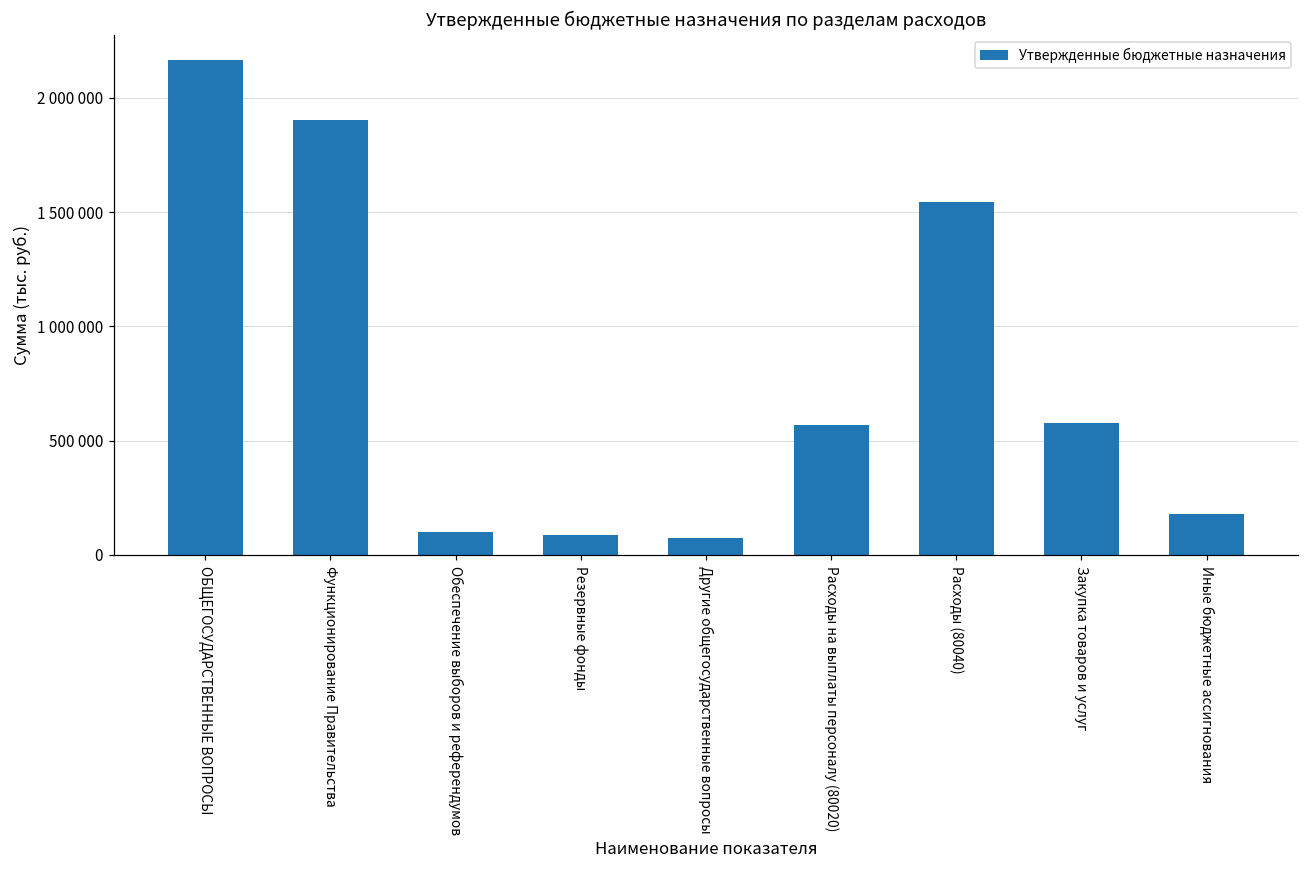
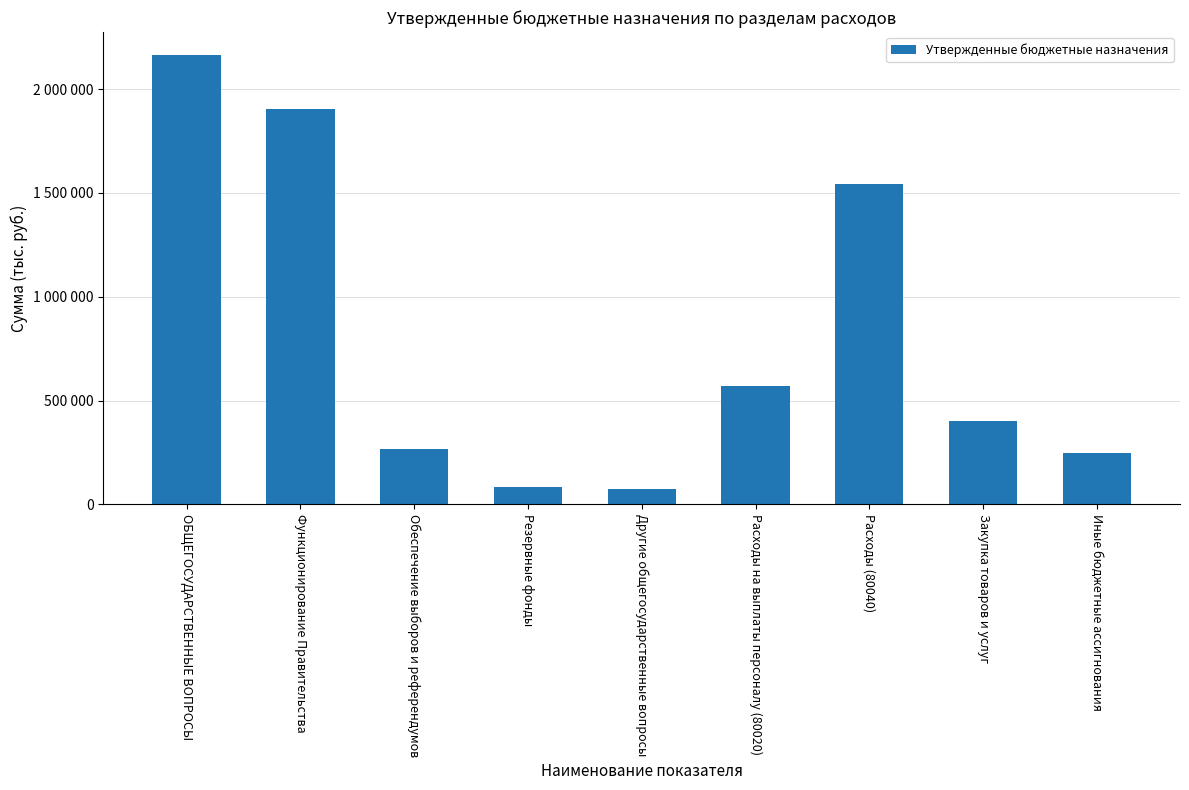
Обеспечение выборов и референдумов: 100000 -> 270000
Закупка товаров и услуг: 580000 -> 400000
Иные бюджетные ассигнования: 180000 -> 250000
